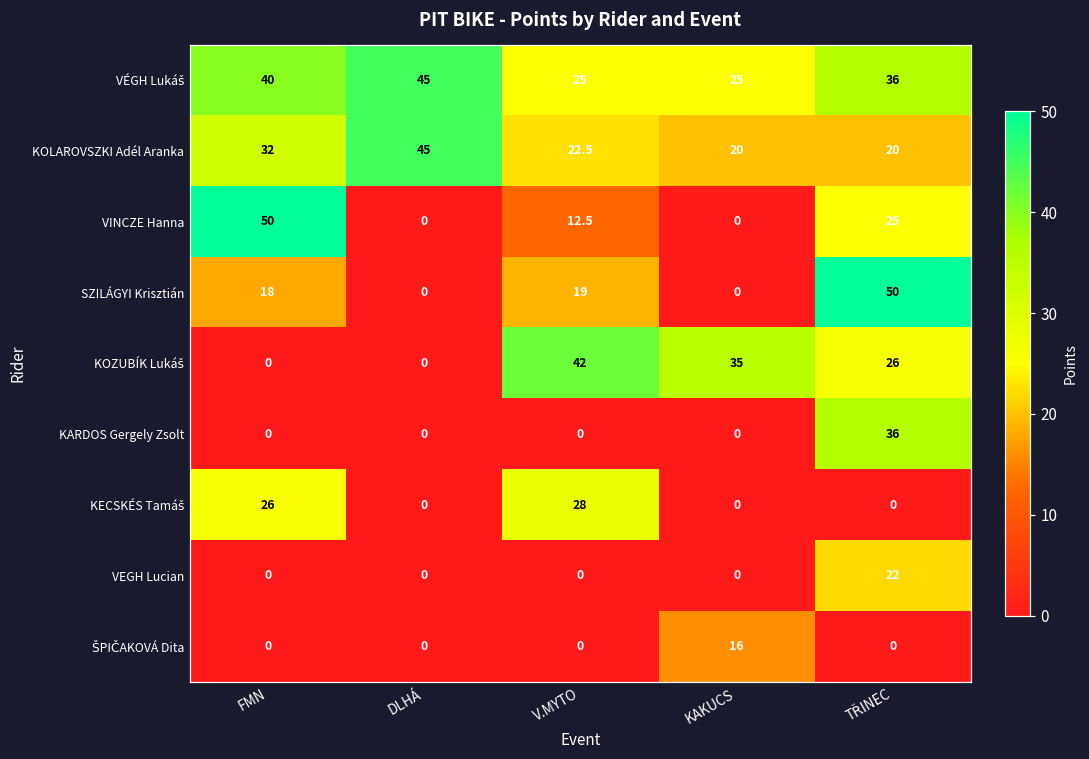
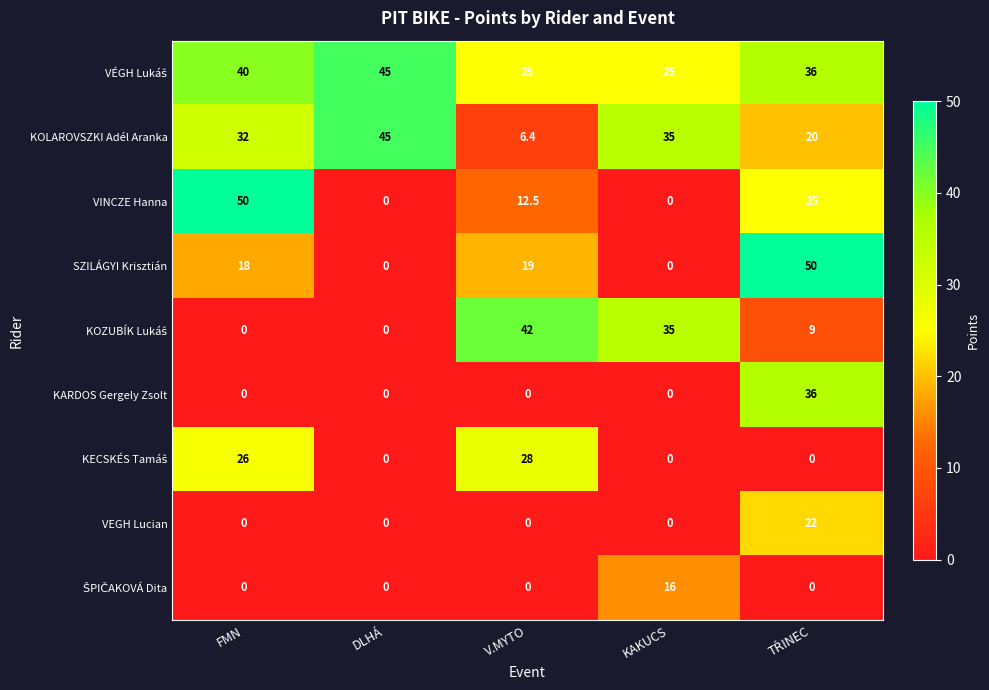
KOLAROVSZKI Adél Aranka, V.MYTO: 22.5 -> 6.4
KOLAROVSZKI Adél Aranka, KAKUCS: 20 -> 35
KOZUBÍK Lukáš, TŘINEC: 26 -> 9
